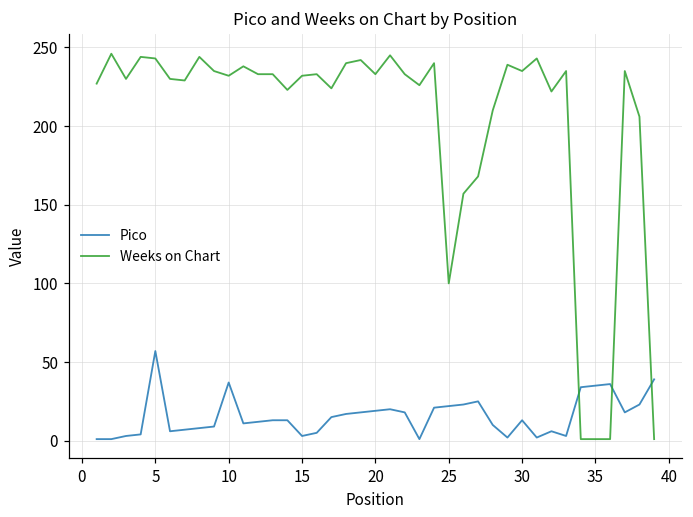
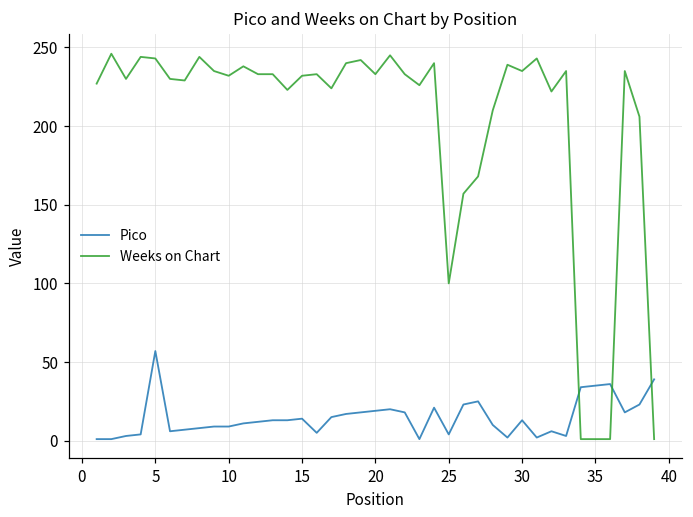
Pico, 10: 37 -> 9
Pico, 15: 3 -> 14
Pico, 25: 22 -> 4
